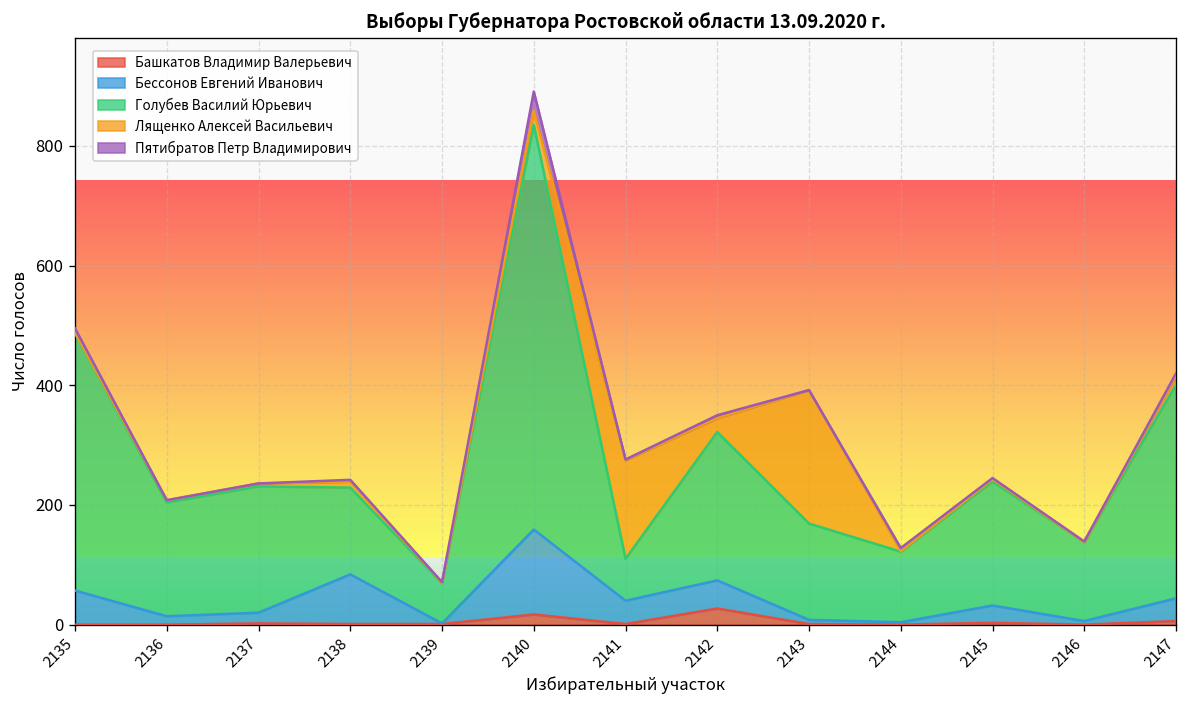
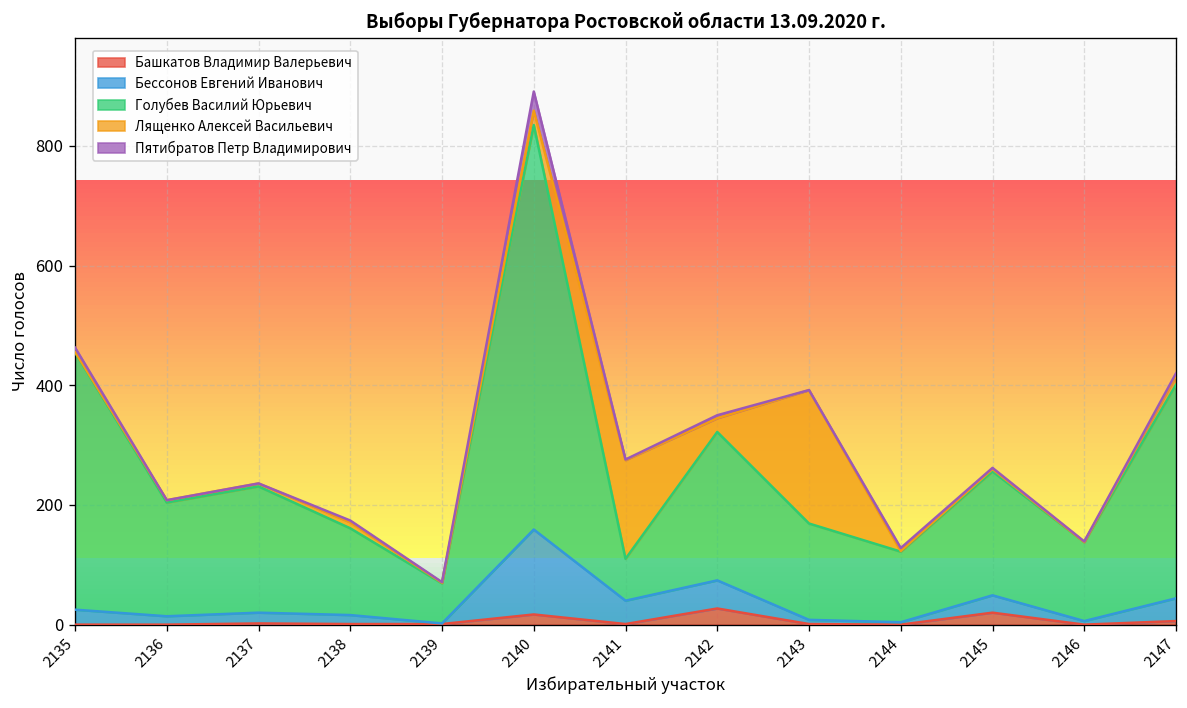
Бессонов Евгений Иванович, 2135: 60 -> 30
Бессонов Евгений Иванович, 2138: 80 -> 20
Башкатов Владимир Валерьевич, 2145: 0 -> 20
